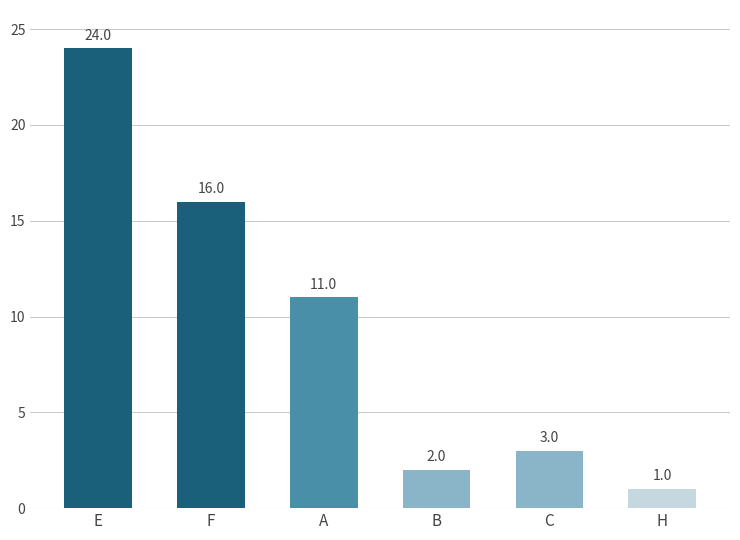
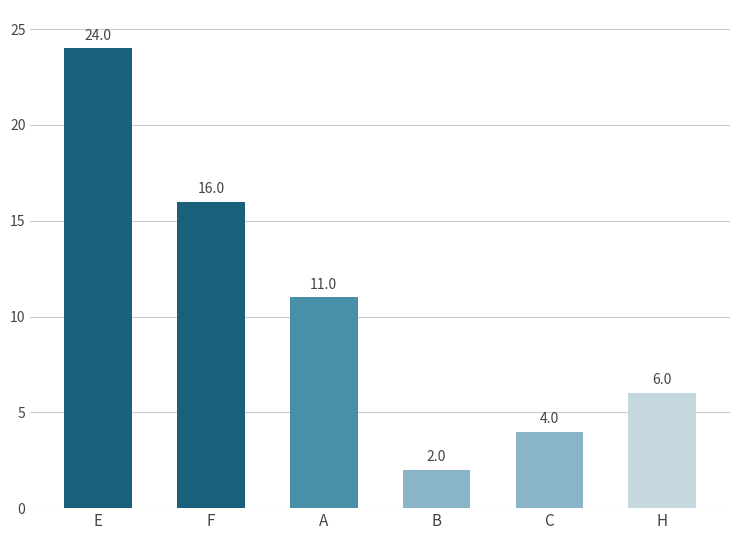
C: 3.0 -> 4.0
H: 1.0 -> 6.0
